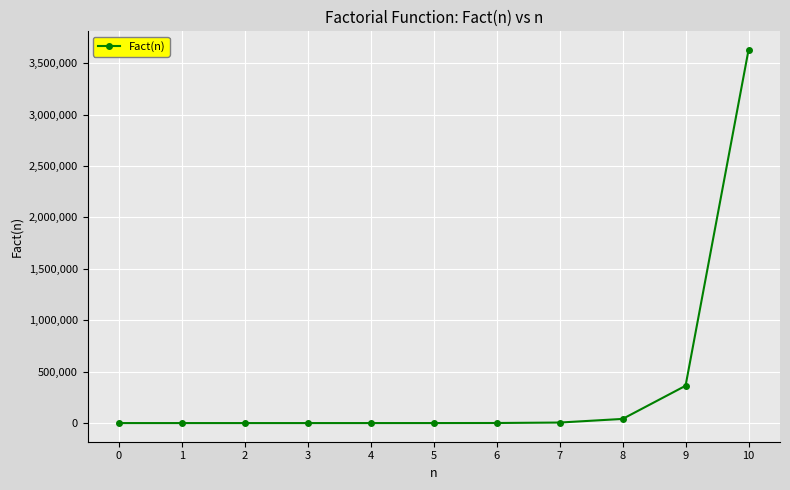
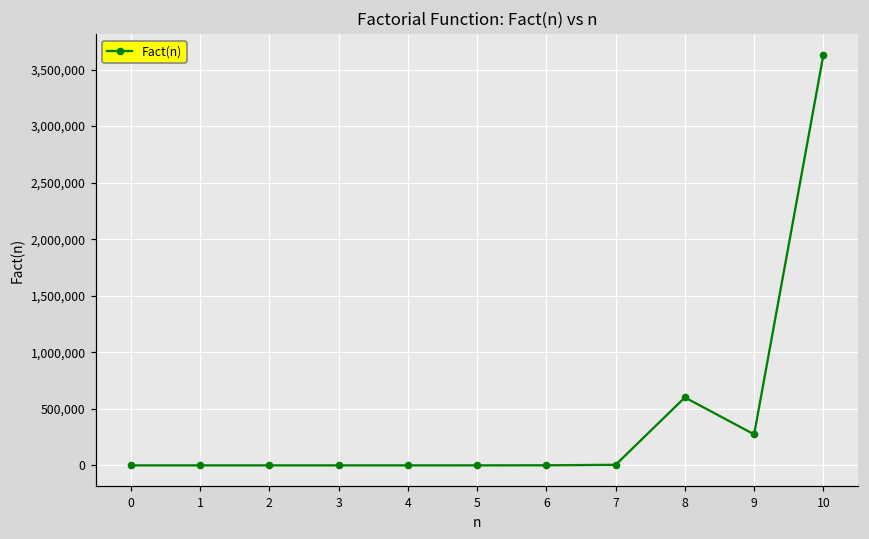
8: 40,000 -> 600,000
9: 360,000 -> 270,000
